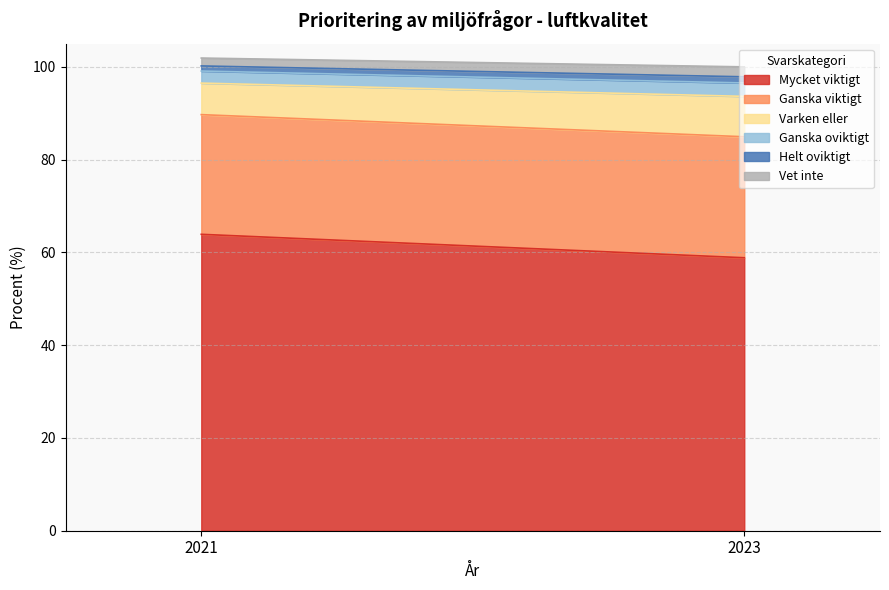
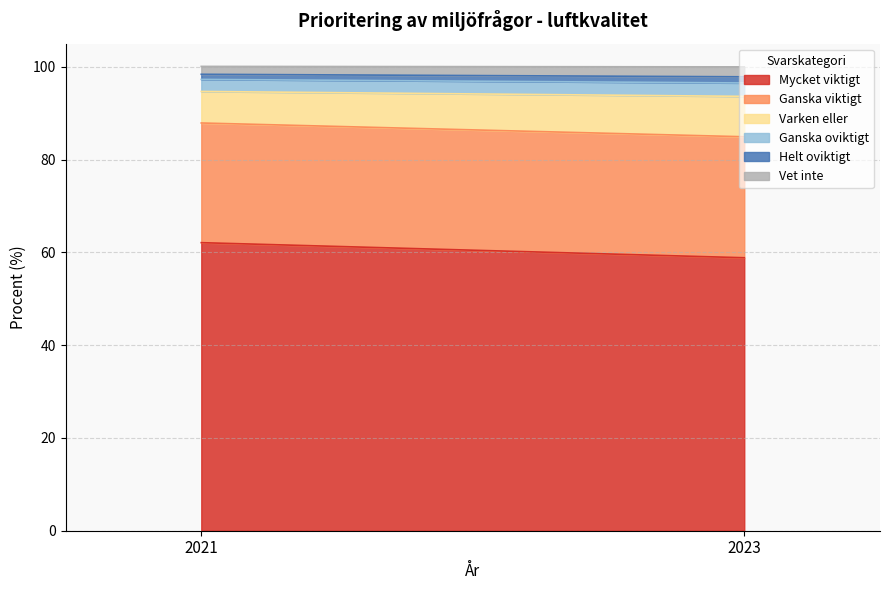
Mycket viktigt, 2021: 64 -> 62
